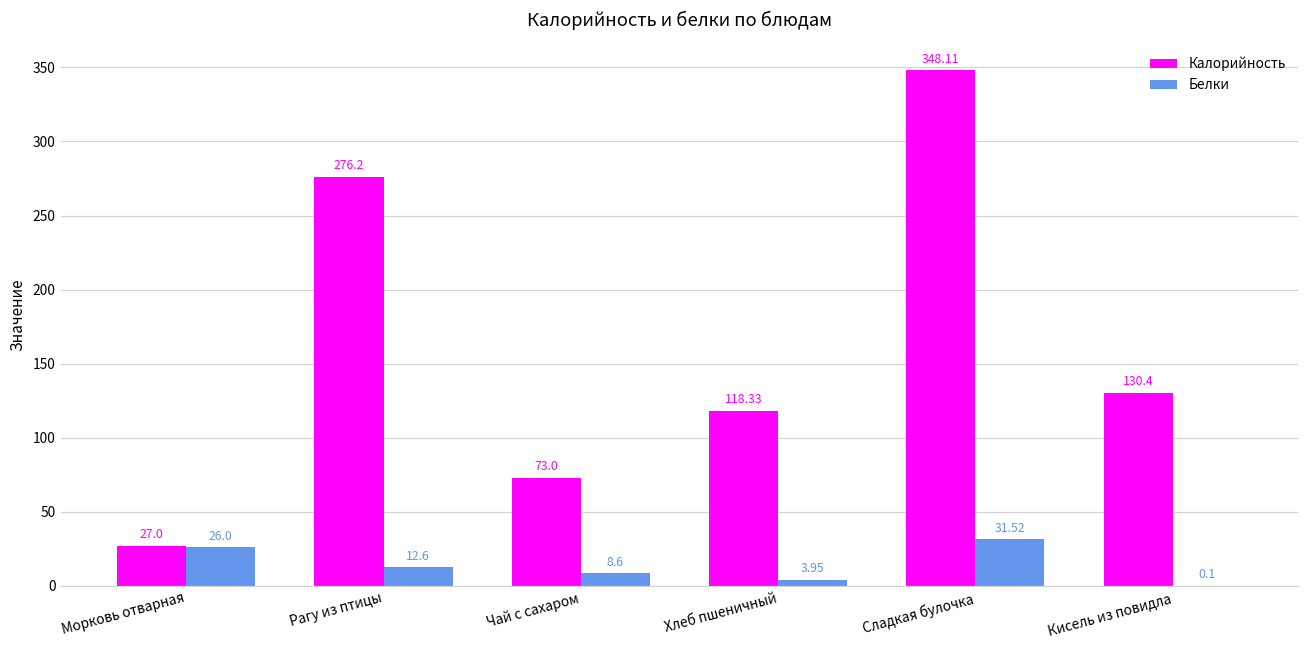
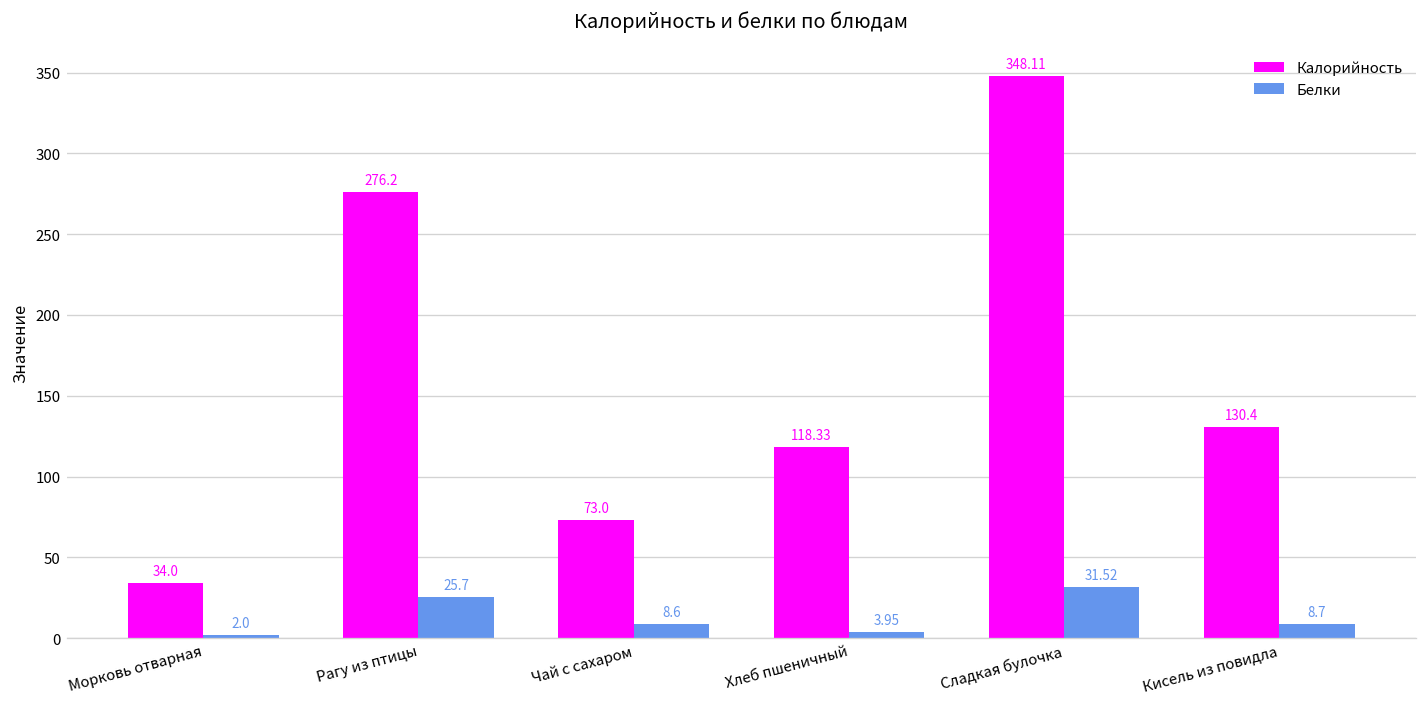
Калорийность, Морковь отварная: 27.0 -> 34.0
Белки, Морковь отварная: 26.0 -> 2.0
Белки, Рагу из птицы: 12.6 -> 25.7
Белки, Кисель из повидла: 0.1 -> 8.7
